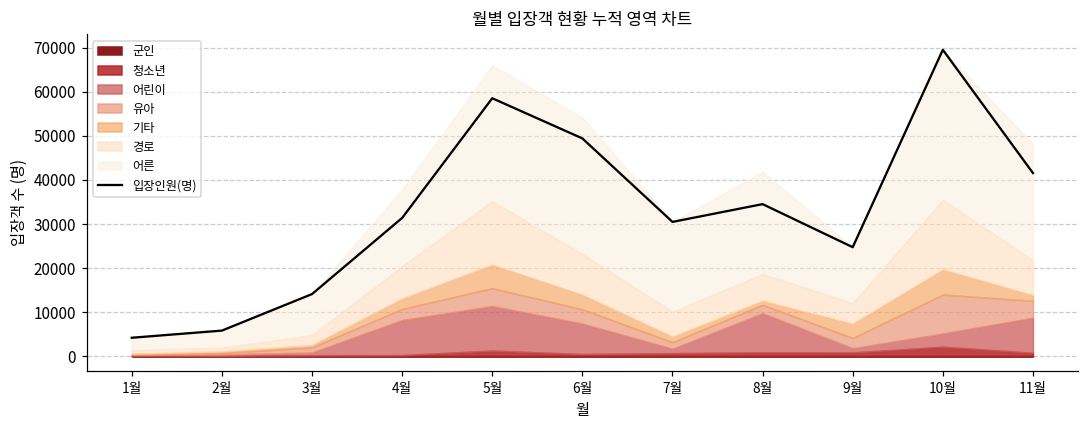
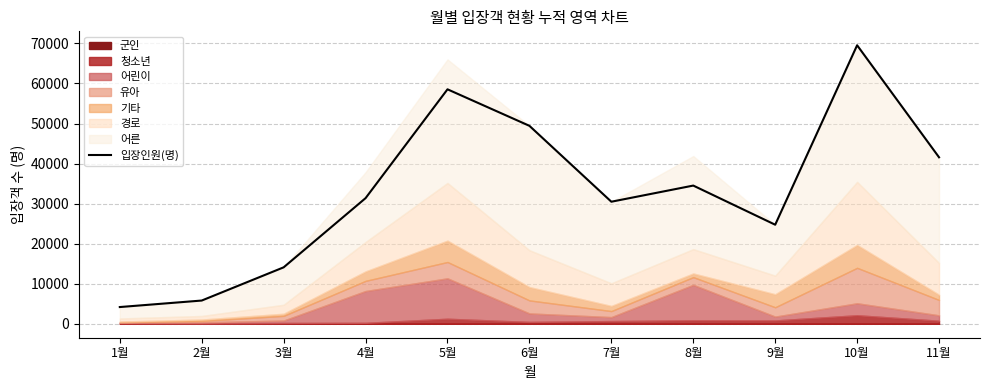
어린이, 6월: 7000 -> 2000
어린이, 11월: 8000 -> 1000
